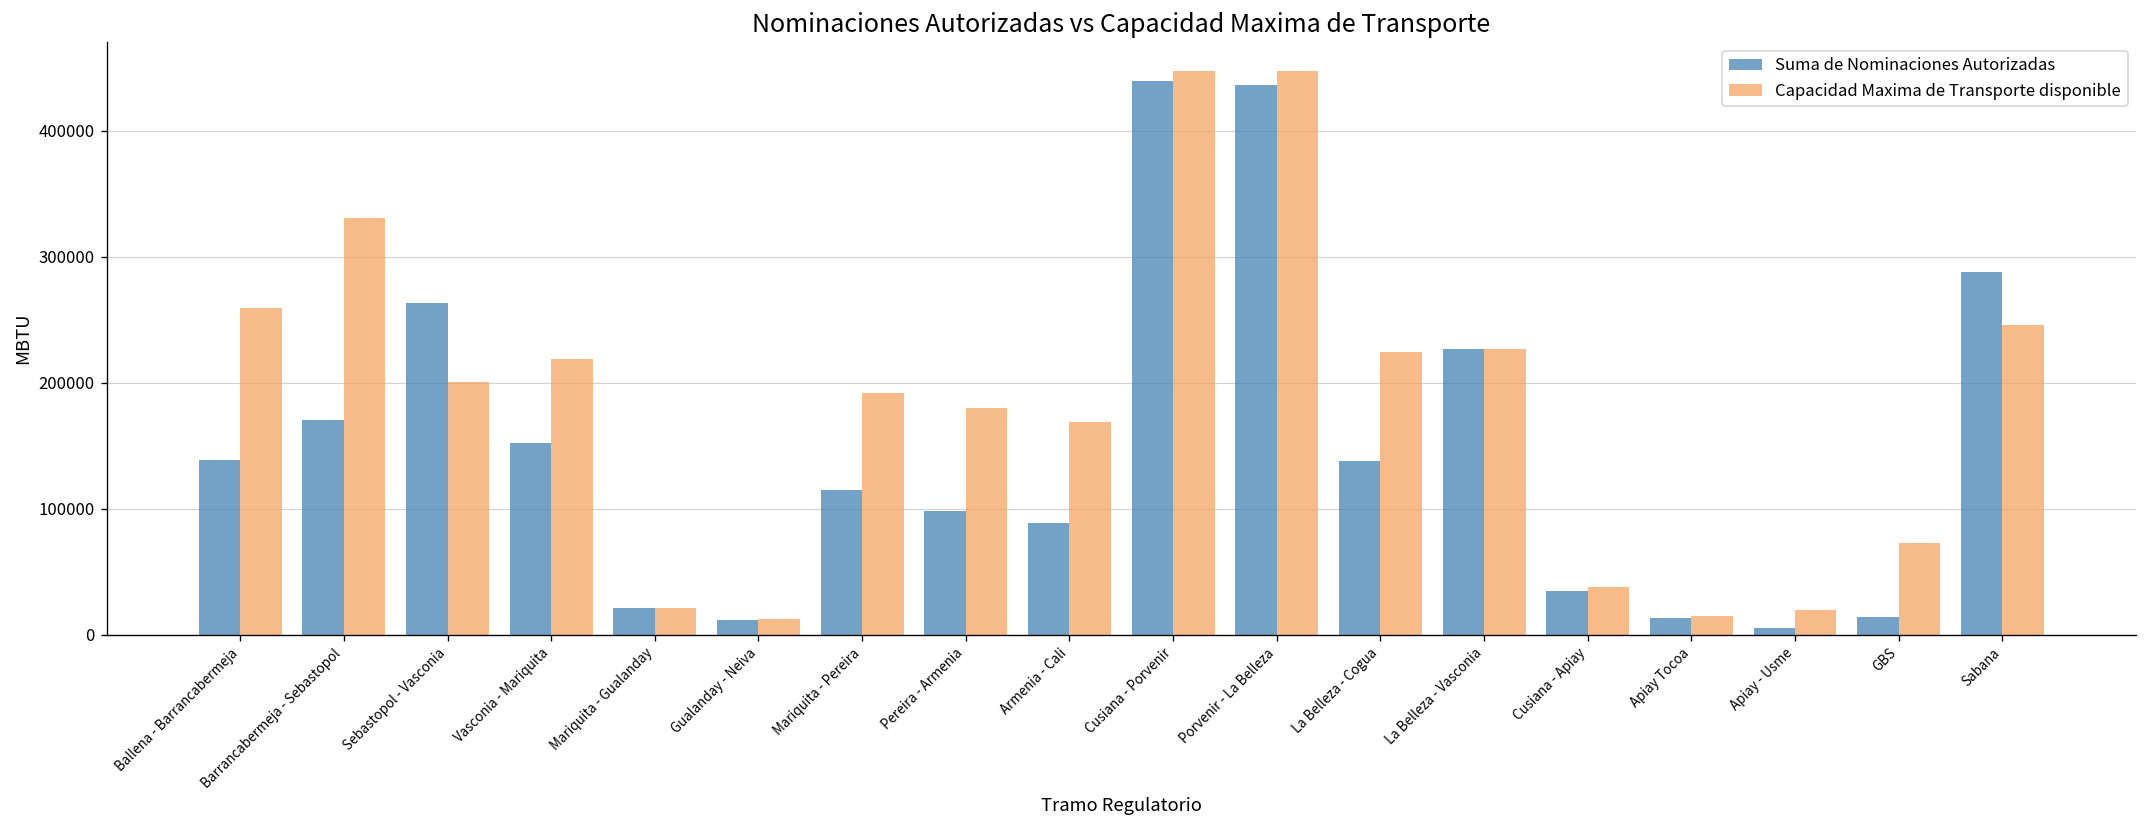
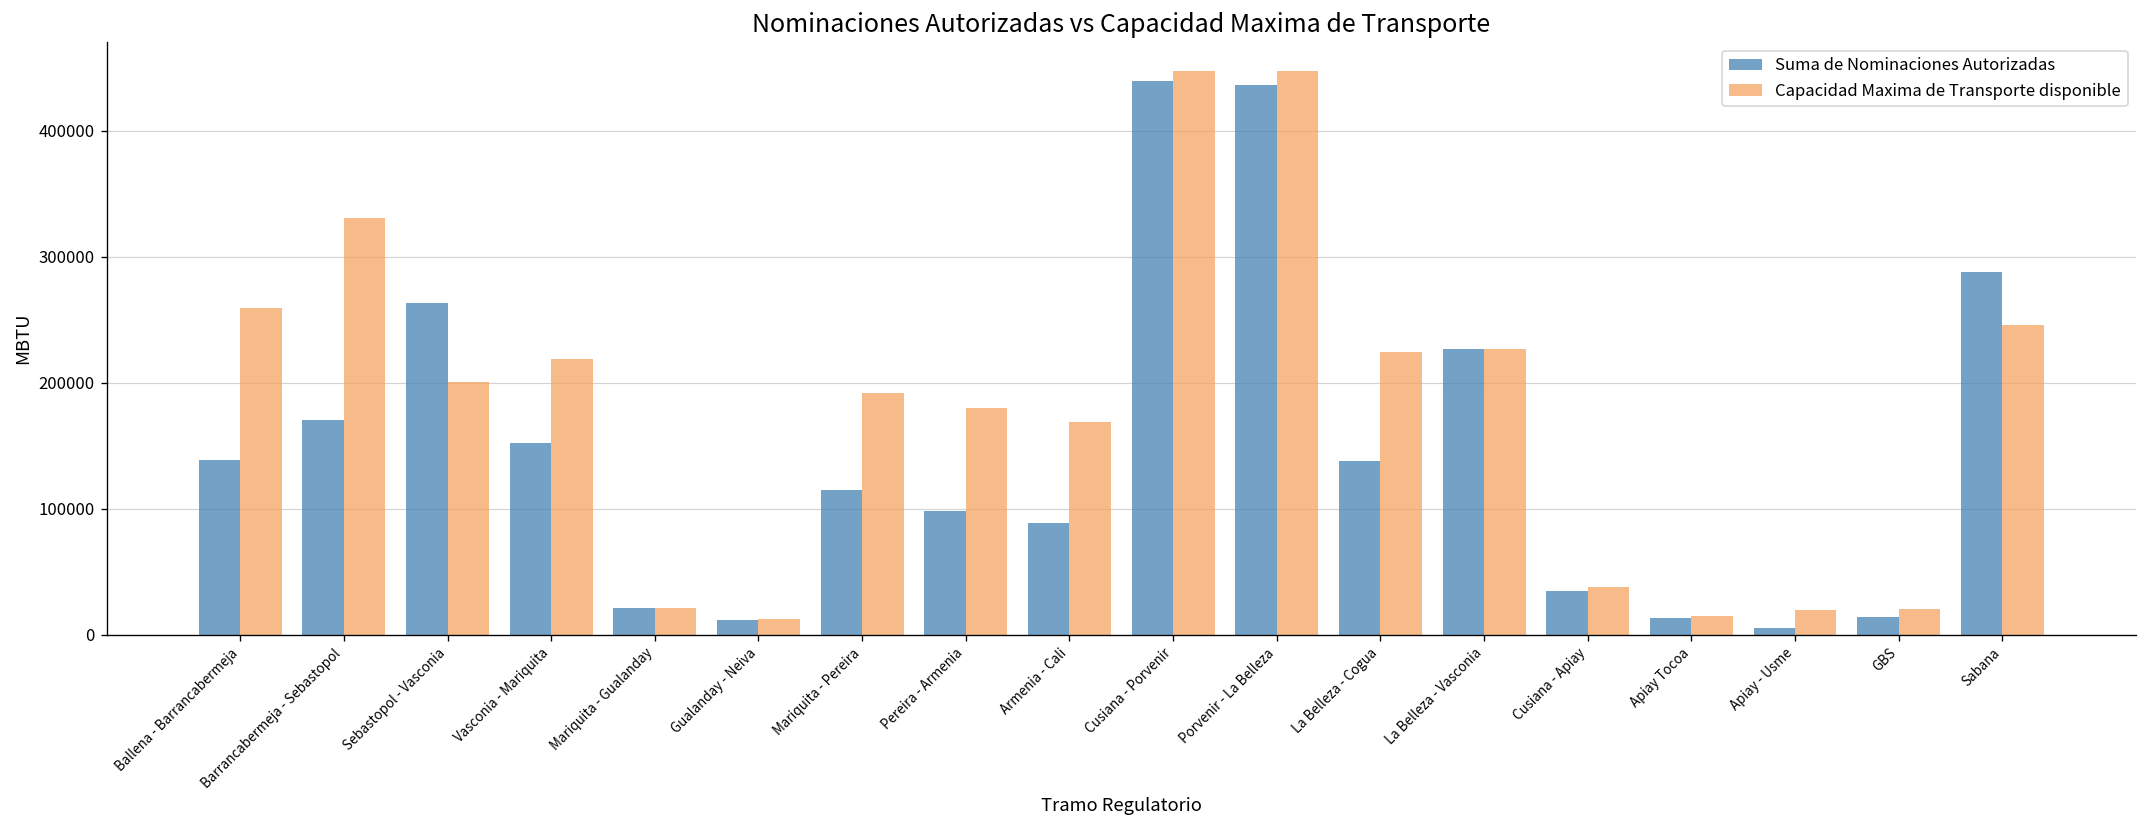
Capacidad Maxima de Transporte disponible, GBS: 73000 -> 20000
